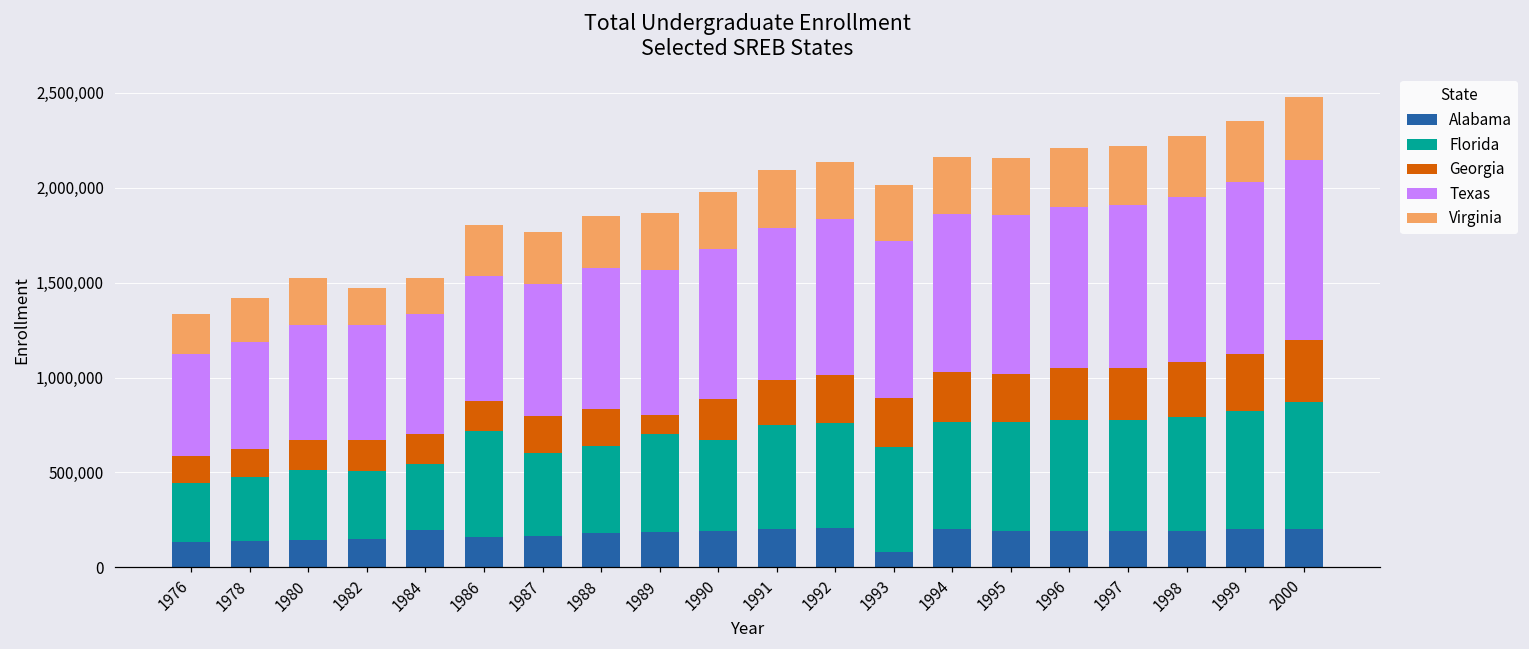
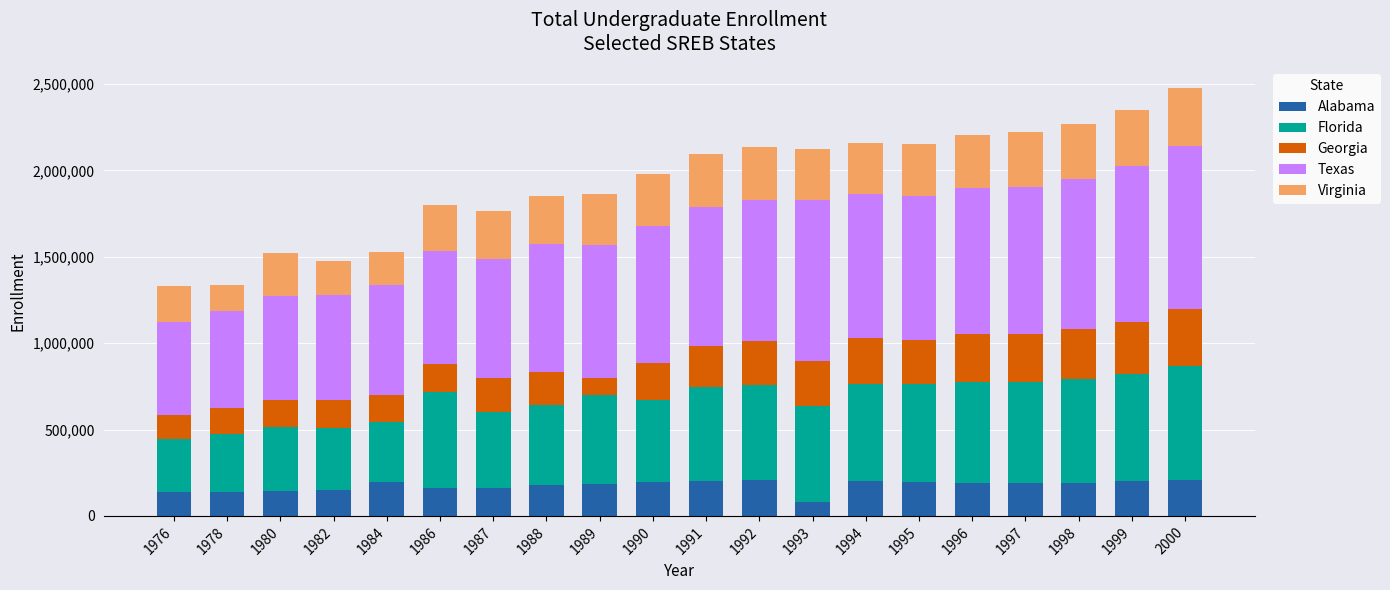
Virginia, 1978: 230,000 -> 150,000
Texas, 1993: 820,000 -> 930,000
